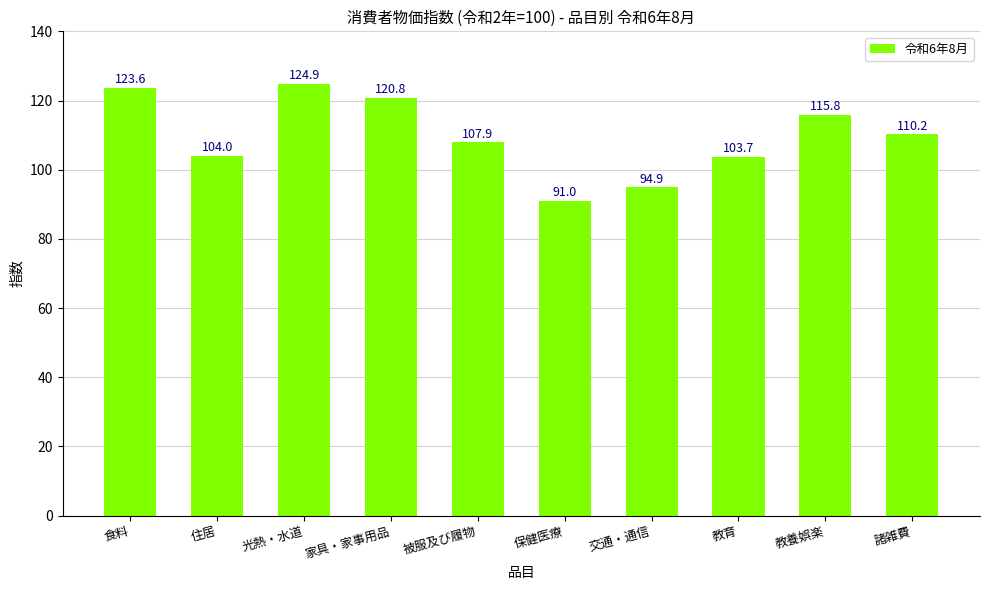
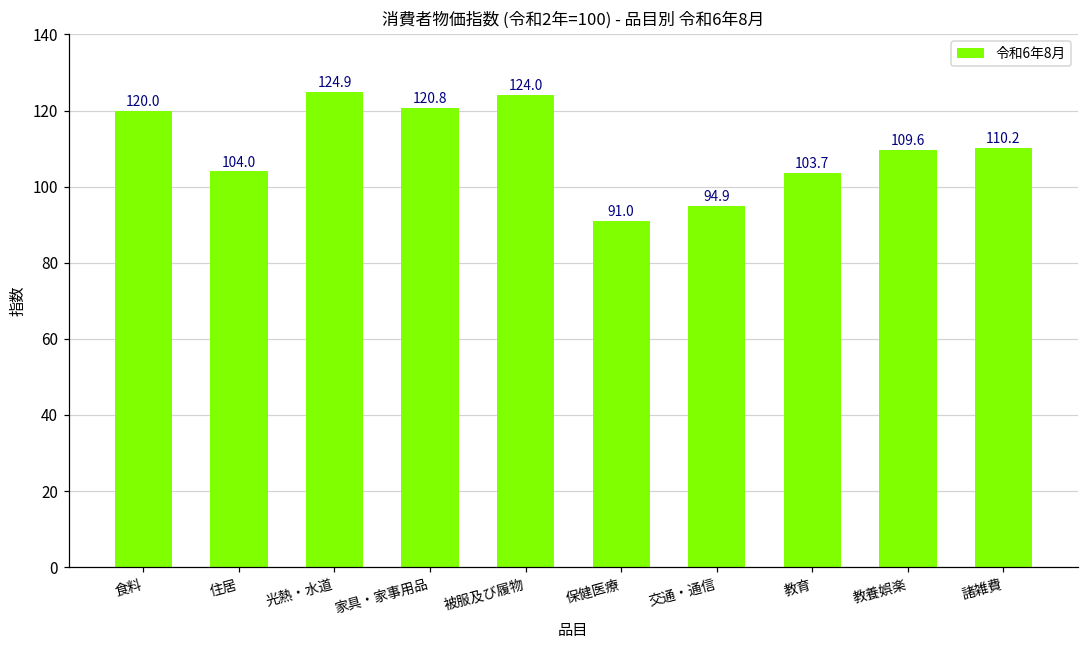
食料: 123.6 -> 120.0
被服及び履物: 107.9 -> 124.0
教養娯楽: 115.8 -> 109.6
